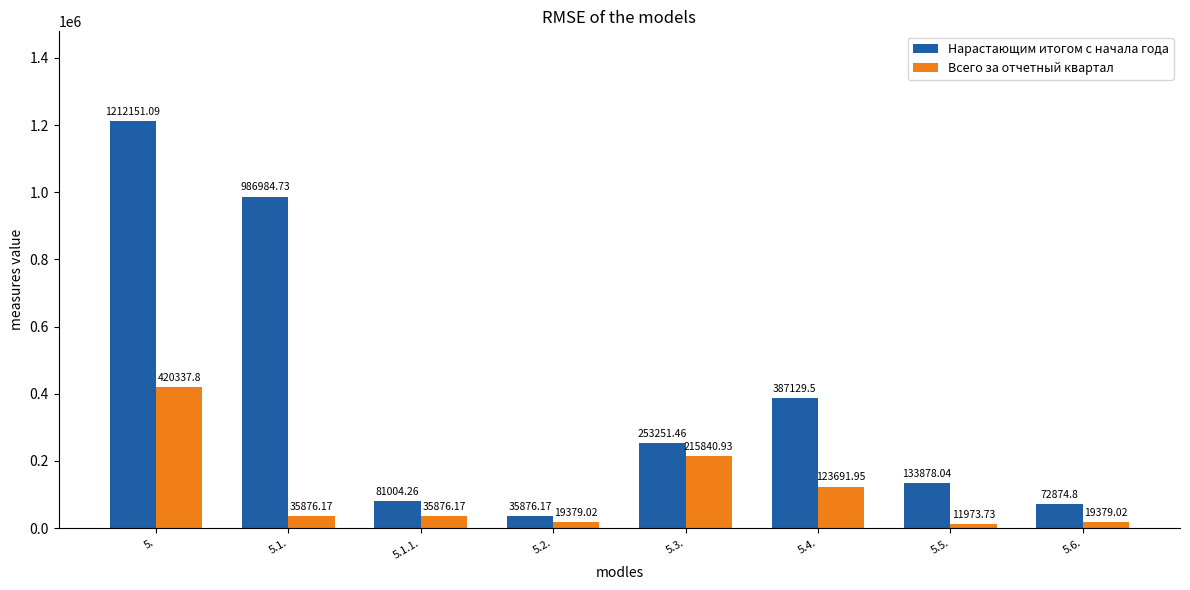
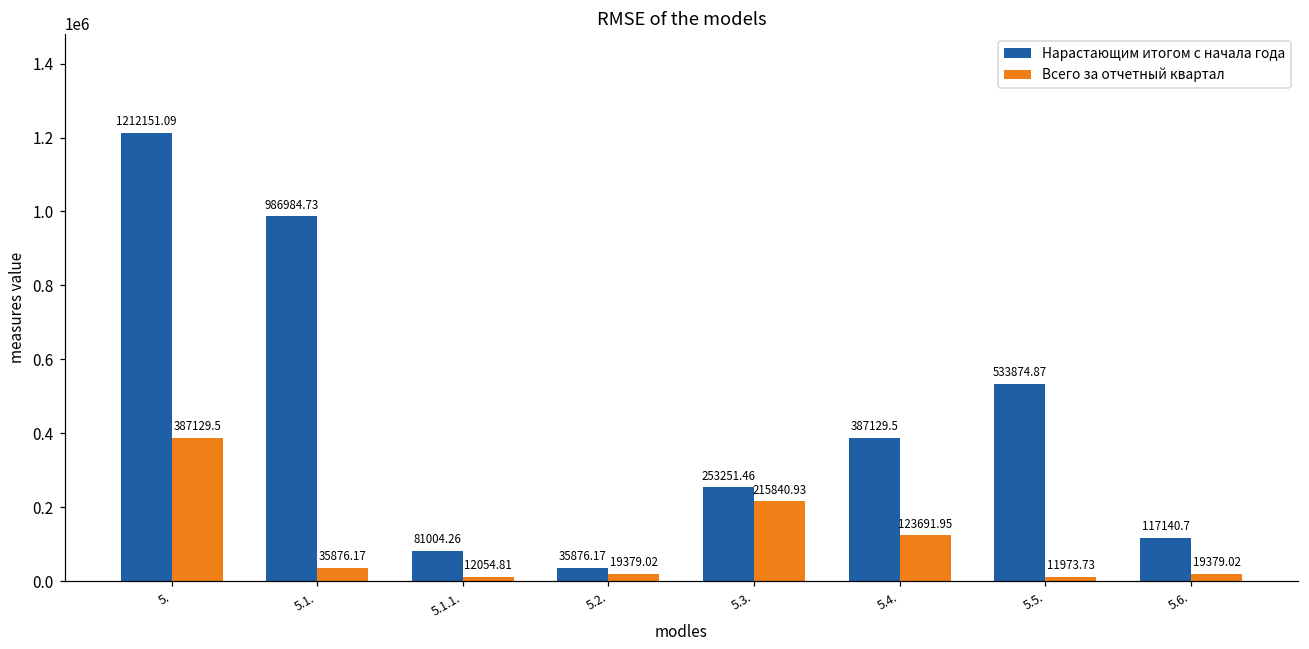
Всего за отчетный квартал, 5.: 420337.8 -> 387129.5
Всего за отчетный квартал, 5.1.1.: 35876.17 -> 12054.81
Нарастающим итогом с начала года, 5.5.: 133878.04 -> 533874.87
Нарастающим итогом с начала года, 5.6.: 72874.8 -> 117140.7
